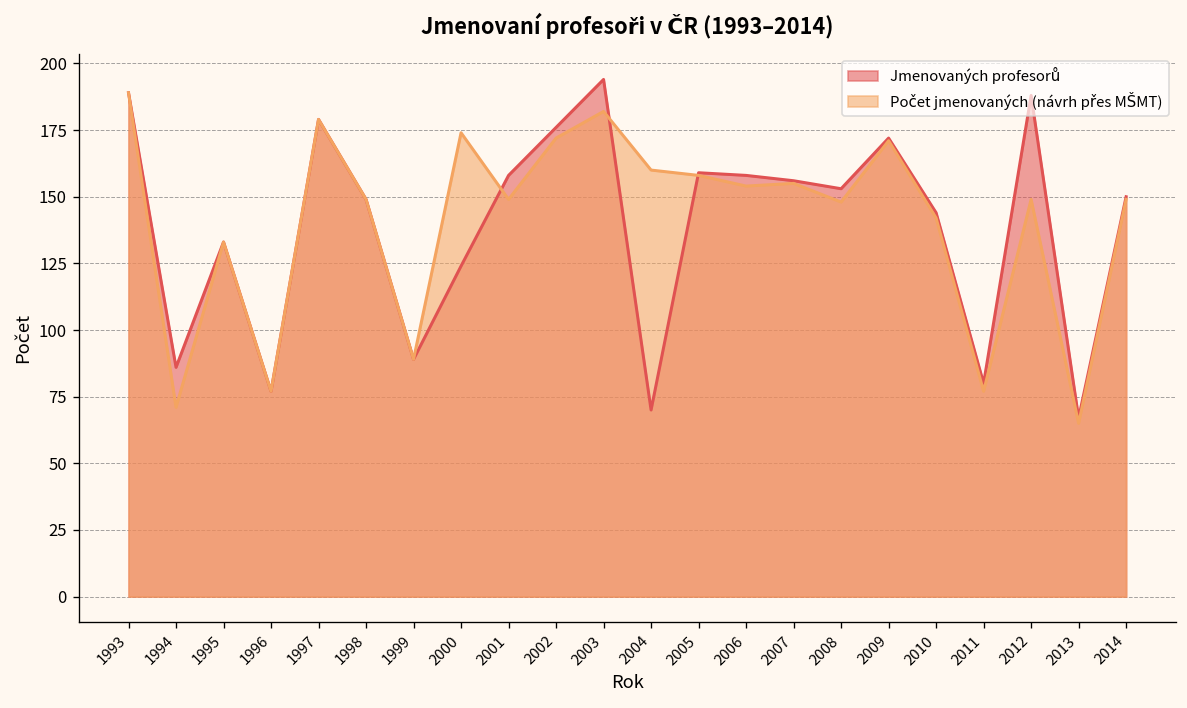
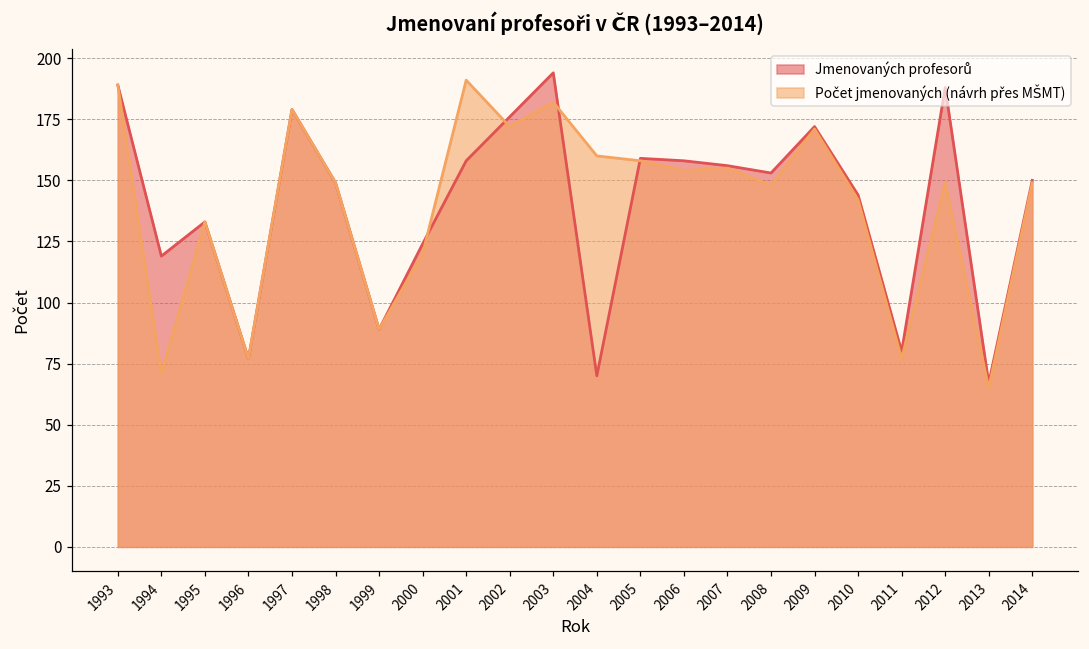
Jmenovaných profesorů, 1994: 86 -> 119
Počet jmenovaných (návrh přes MŠMT), 2000: 174 -> 120
Počet jmenovaných (návrh přes MŠMT), 2001: 149 -> 191
